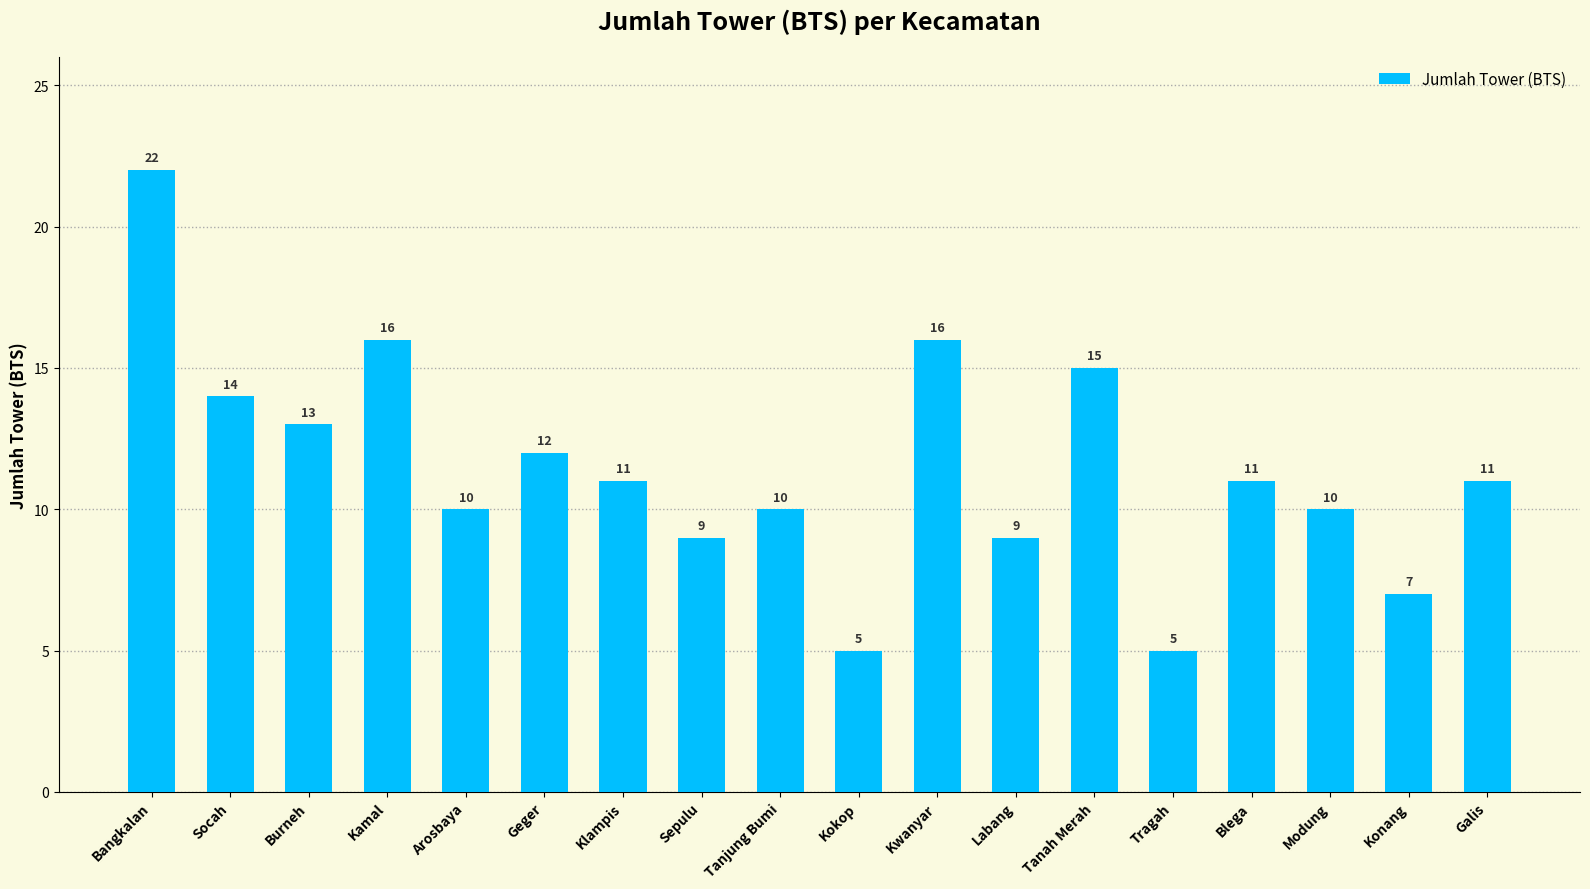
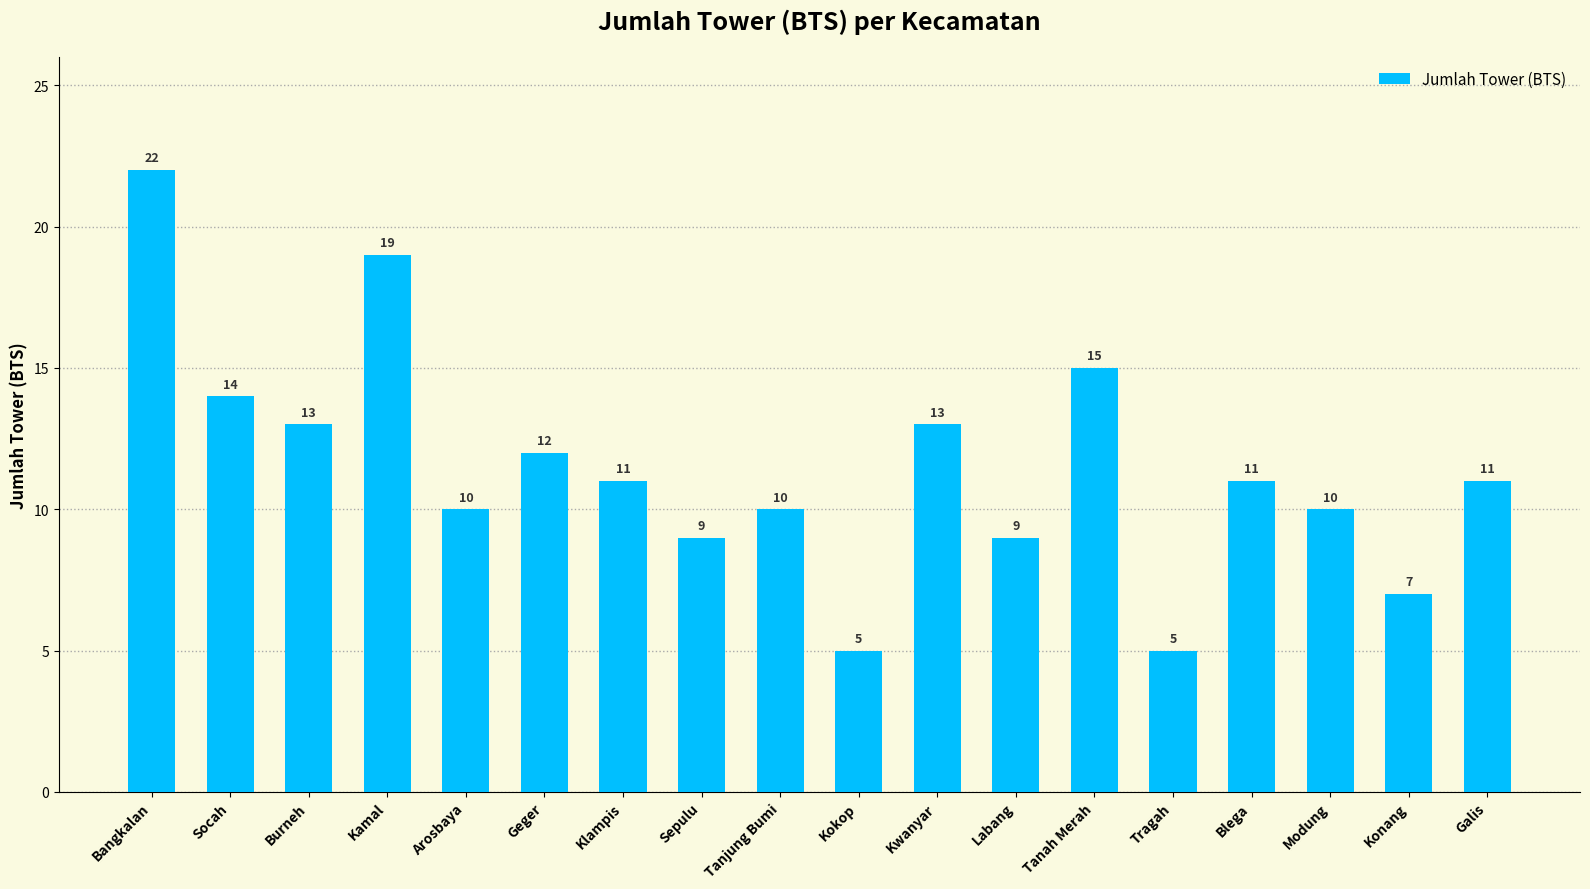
Kamal: 16 -> 19
Kwanyar: 16 -> 13
